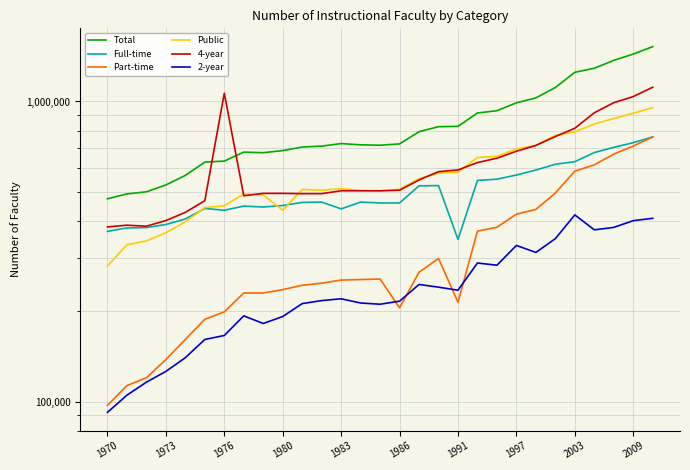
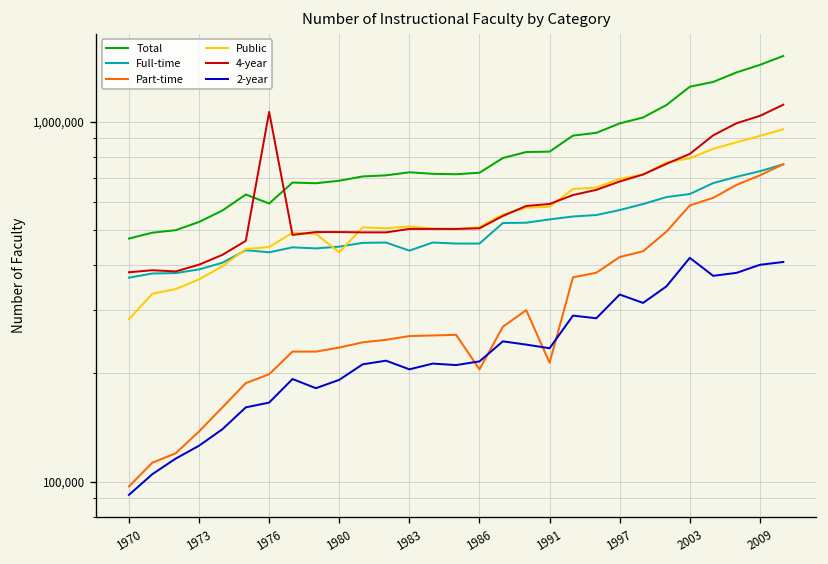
Total, 1976: 630,000 -> 590,000
2-year, 1983: 220,000 -> 210,000
Full-time, 1991: 350,000 -> 540,000
